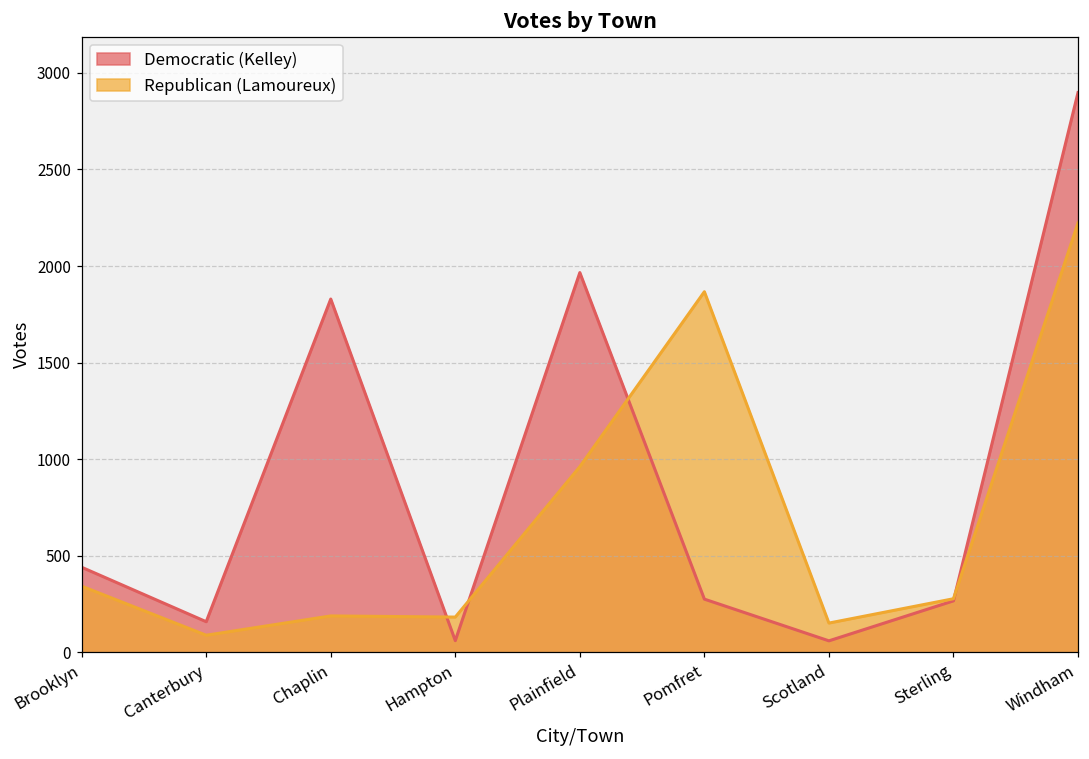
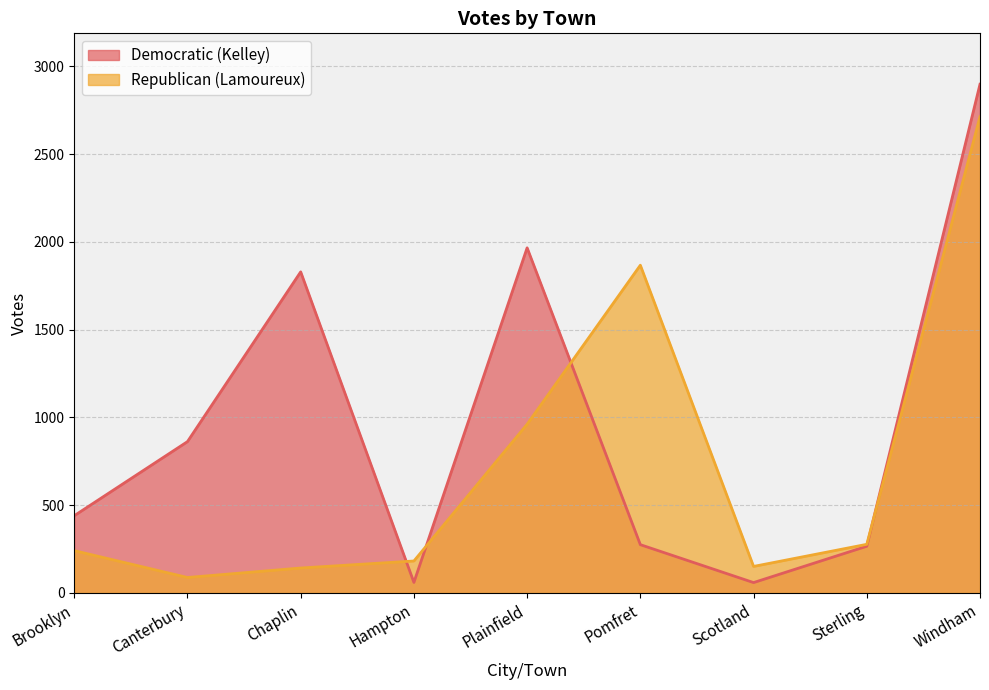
Republican (Lamoureux), Brooklyn: 340 -> 240
Democratic (Kelley), Canterbury: 160 -> 860
Republican (Lamoureux), Chaplin: 190 -> 140
Republican (Lamoureux), Windham: 2220 -> 2710
